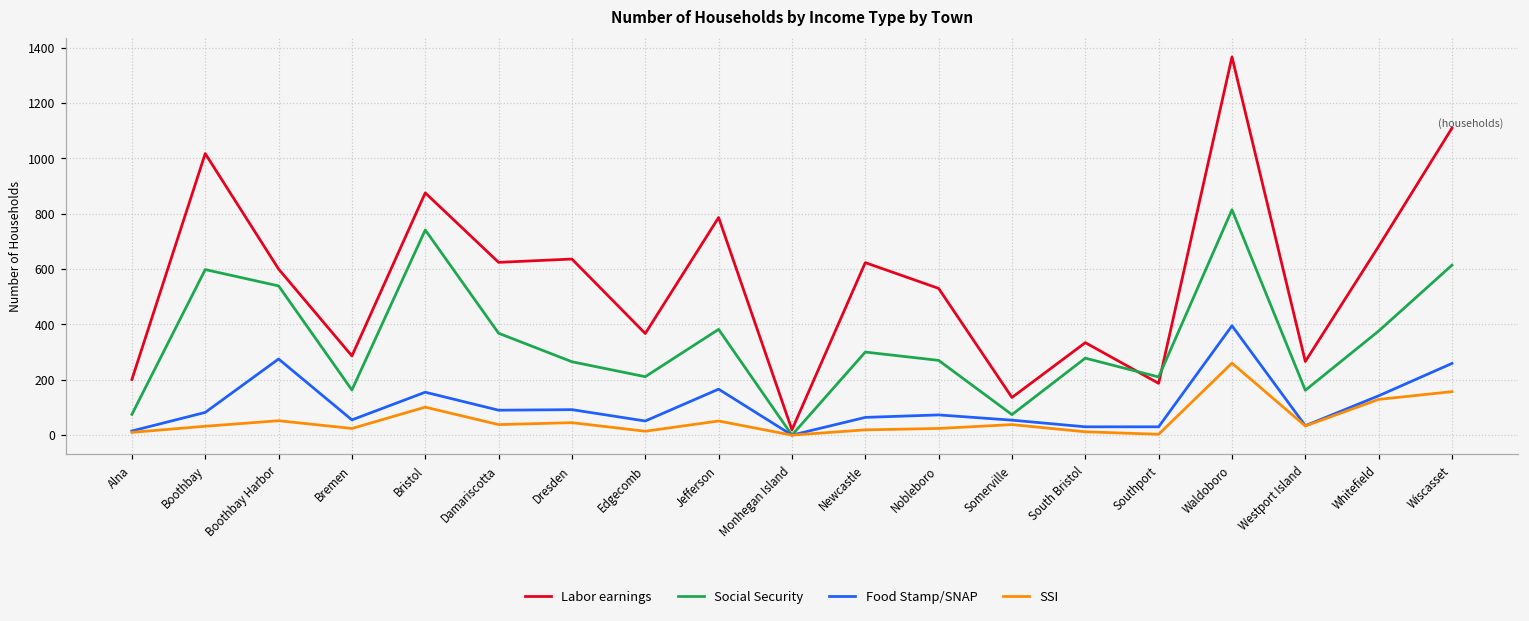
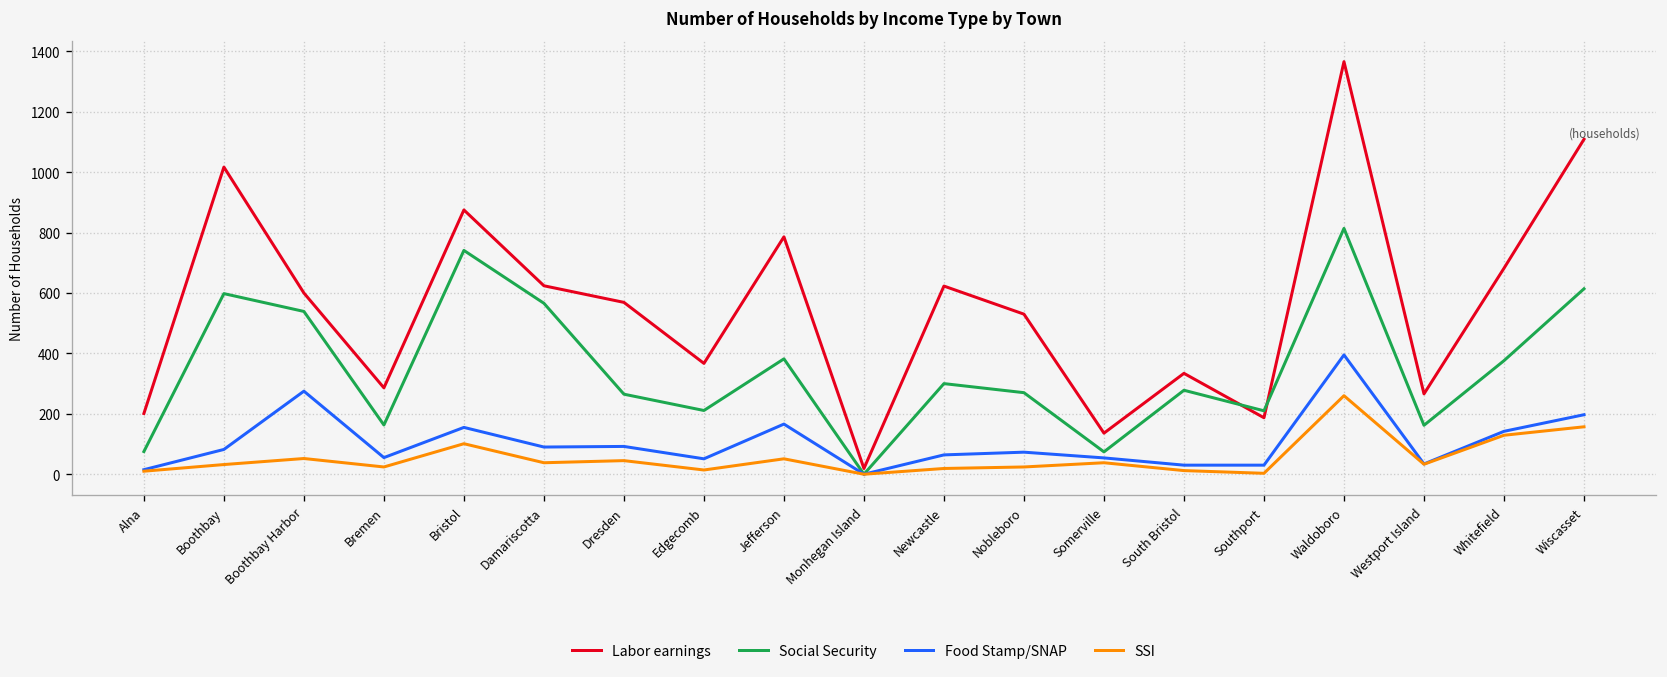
Social Security, Damariscotta: 370 -> 570
Labor earnings, Dresden: 640 -> 570
Food Stamp/SNAP, Wiscasset: 260 -> 200
